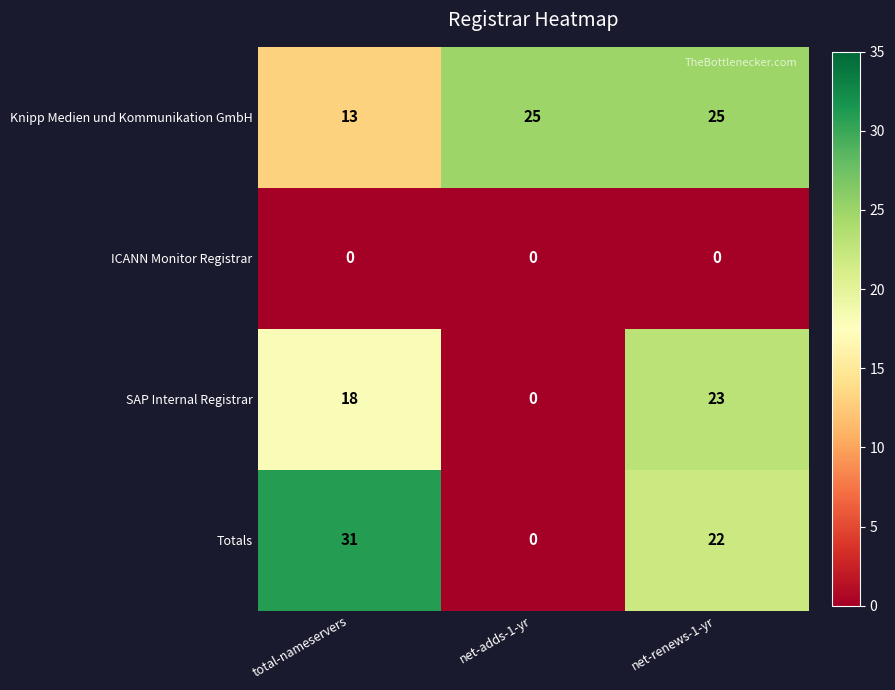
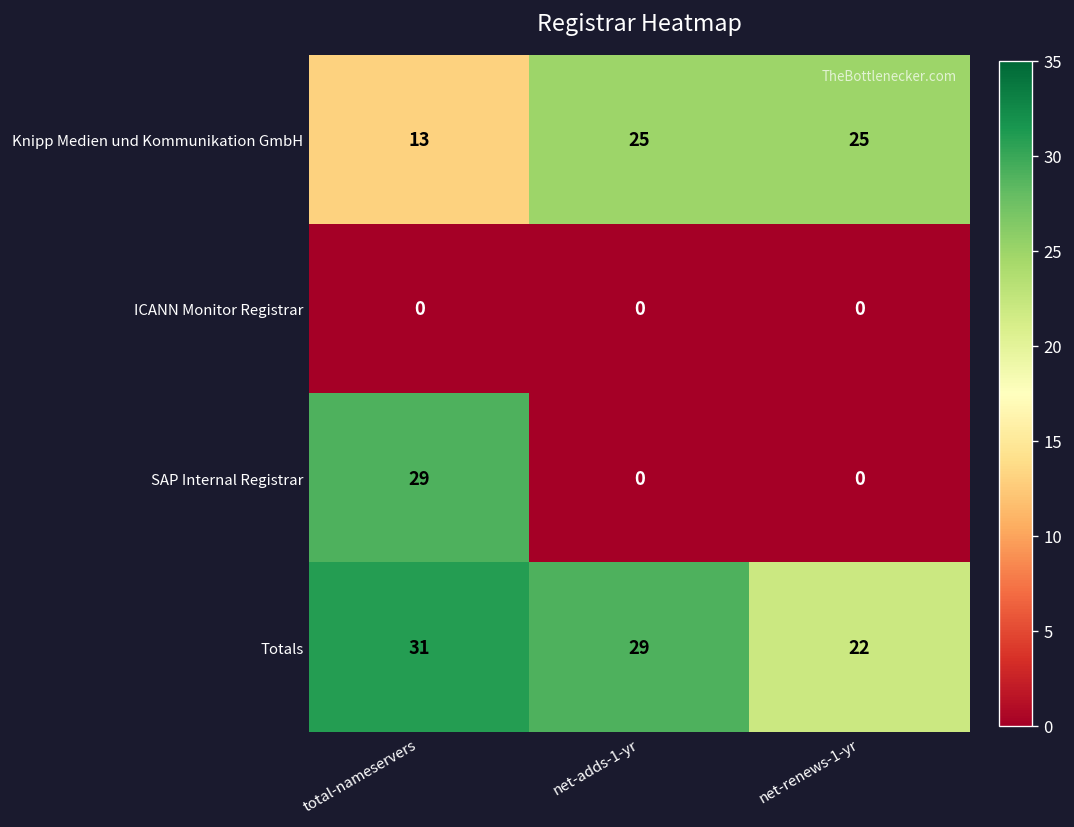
SAP Internal Registrar, total-nameservers: 18 -> 29
SAP Internal Registrar, net-renews-1-yr: 23 -> 0
Totals, net-adds-1-yr: 0 -> 29
